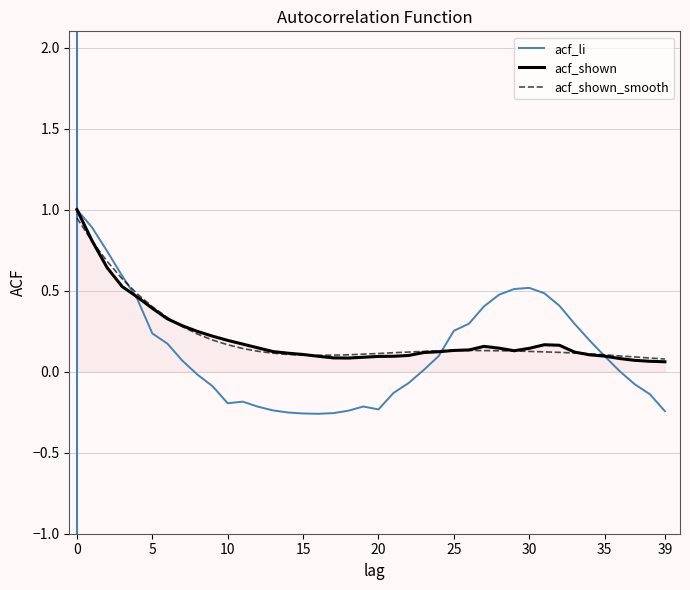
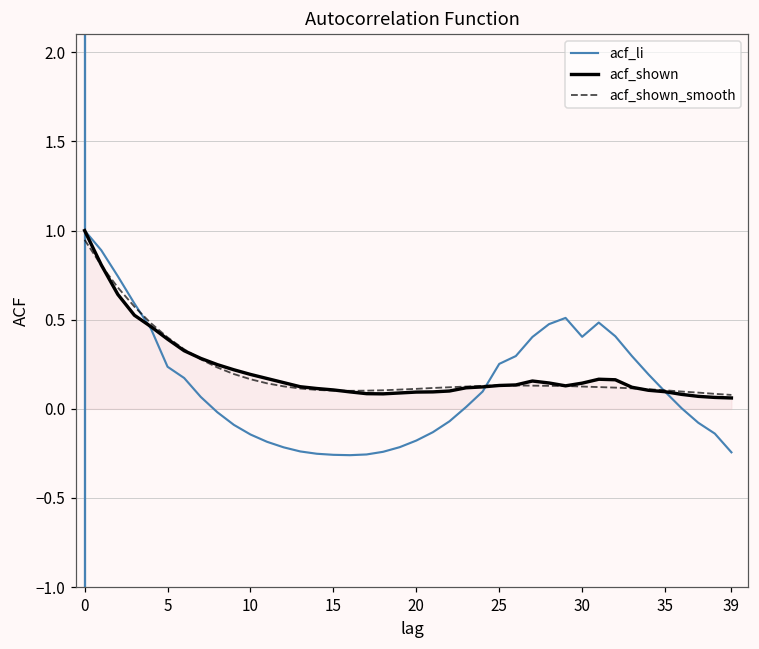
acf_li, 10: -0.20 -> -0.14
acf_li, 20: -0.23 -> -0.18
acf_li, 30: 0.52 -> 0.40
